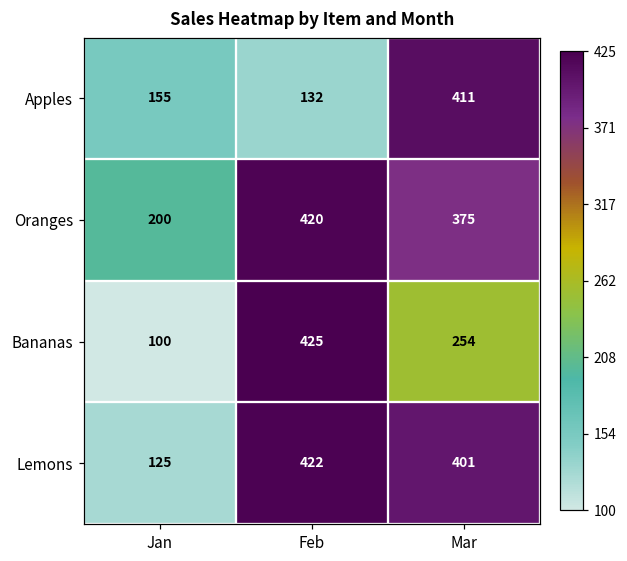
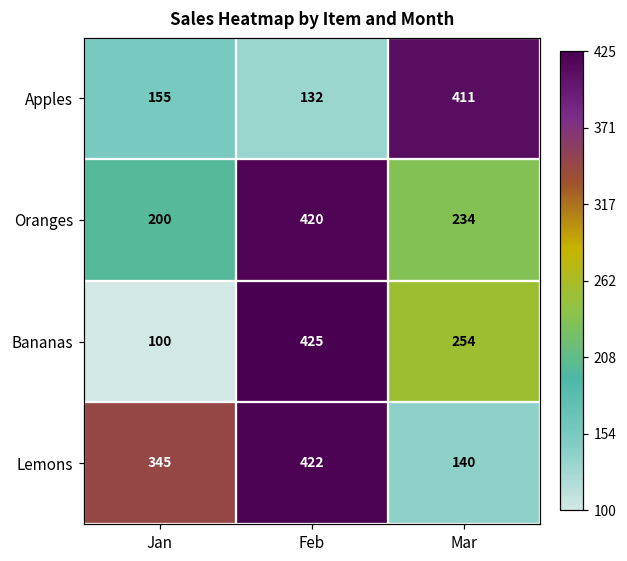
Oranges, Mar: 375 -> 234
Lemons, Jan: 125 -> 345
Lemons, Mar: 401 -> 140
